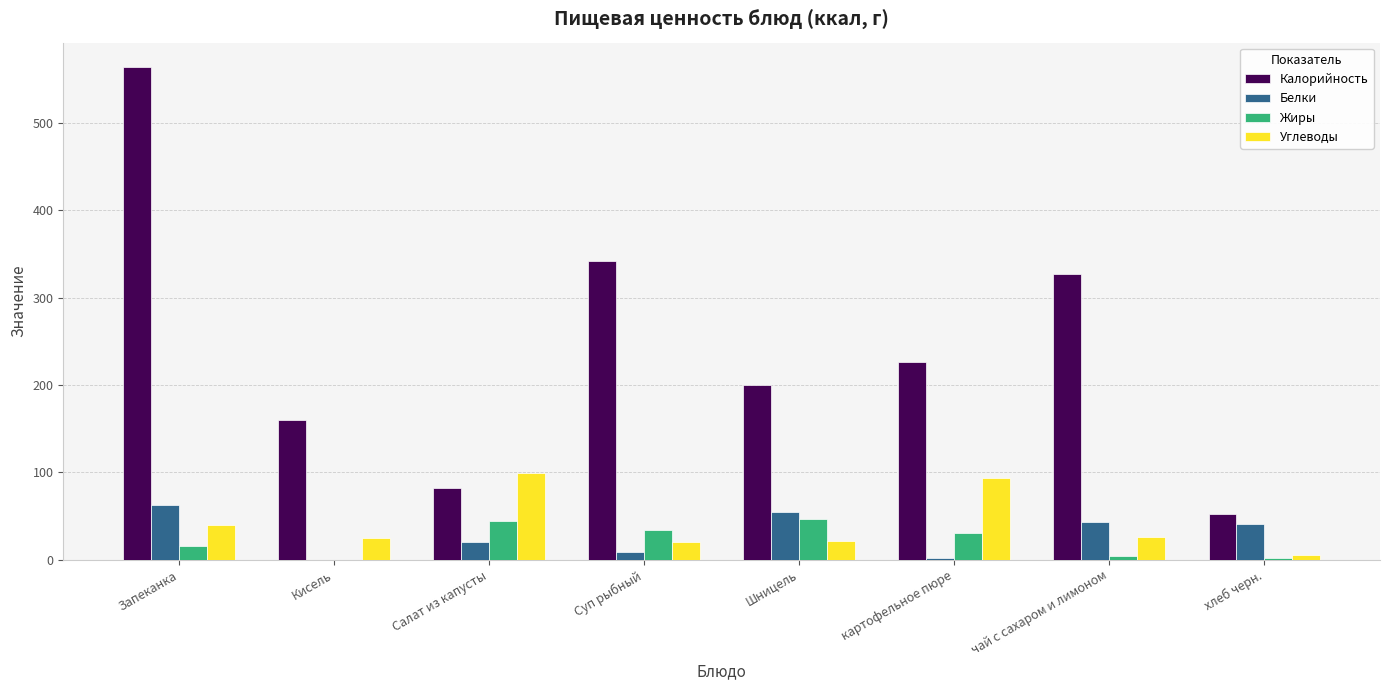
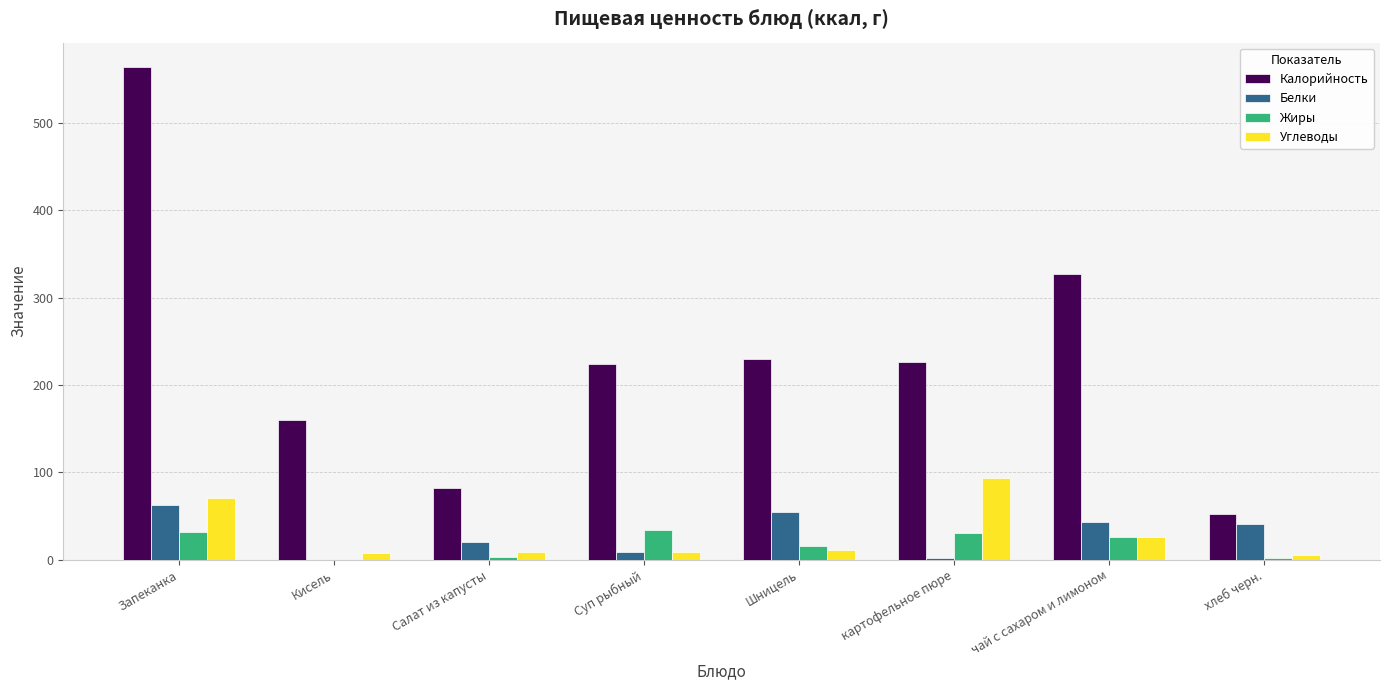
Жиры, Запеканка: 20 -> 30
Углеводы, Запеканка: 40 -> 70
Углеводы, Кисель: 30 -> 10
Жиры, Салат из капусты: 40 -> 0
Углеводы, Салат из капусты: 100 -> 10
Калорийность, Суп рыбный: 340 -> 220
Углеводы, Суп рыбный: 20 -> 10
Калорийность, Шницель: 200 -> 230
Жиры, Шницель: 50 -> 20
Углеводы, Шницель: 20 -> 10
Жиры, чай с сахаром и лимоном: 0 -> 30
